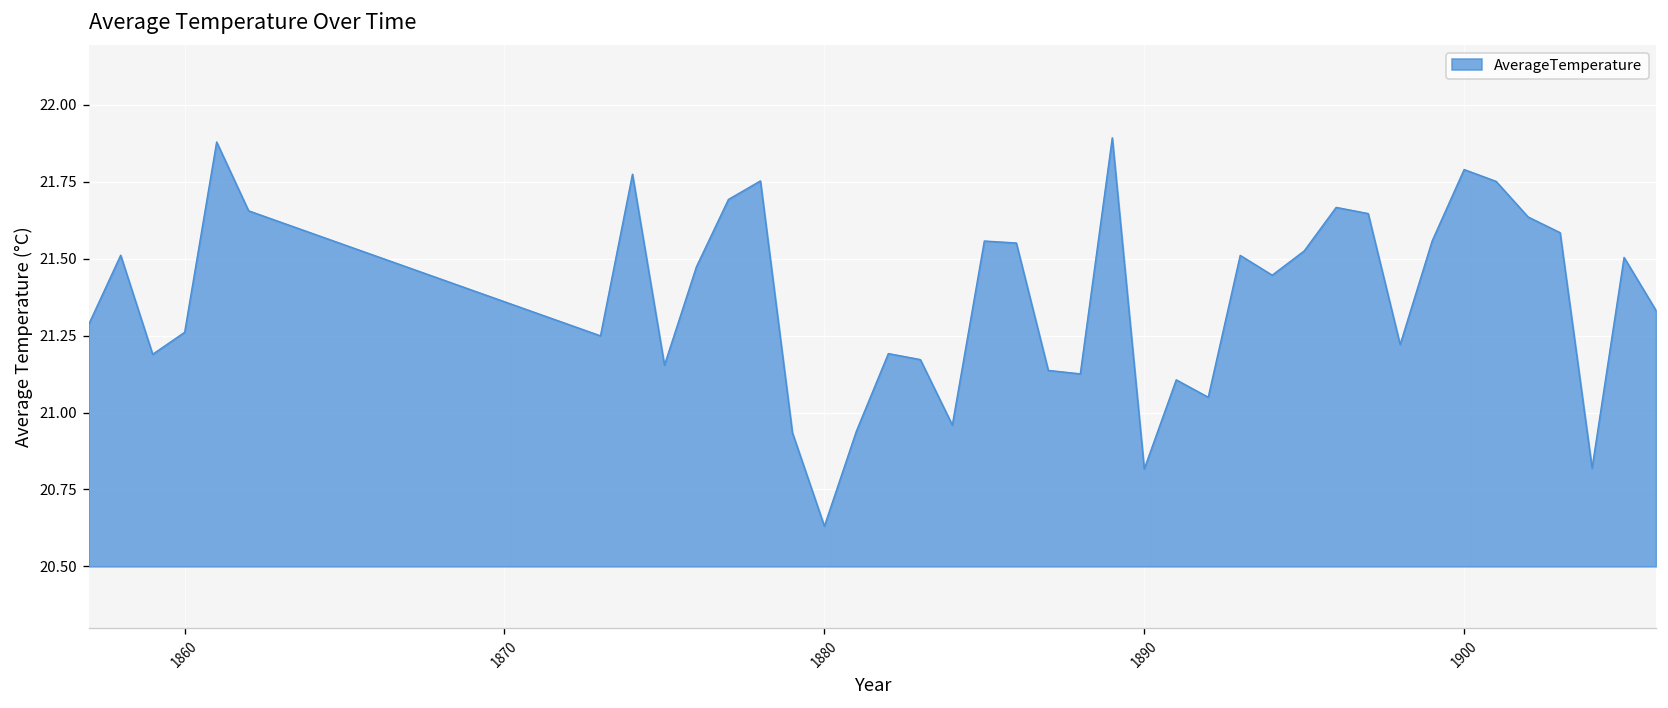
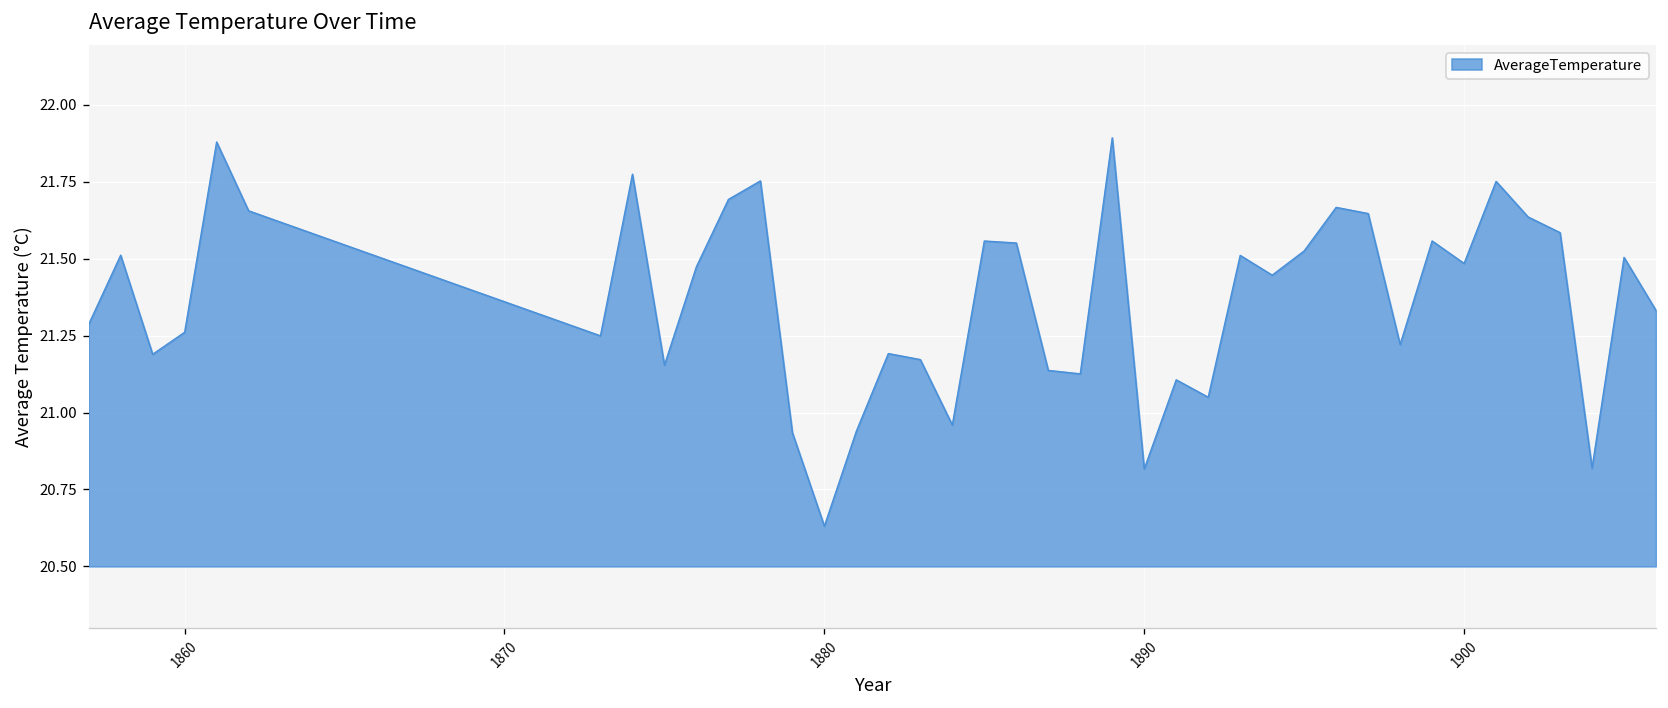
1900: 21.79 -> 21.48
